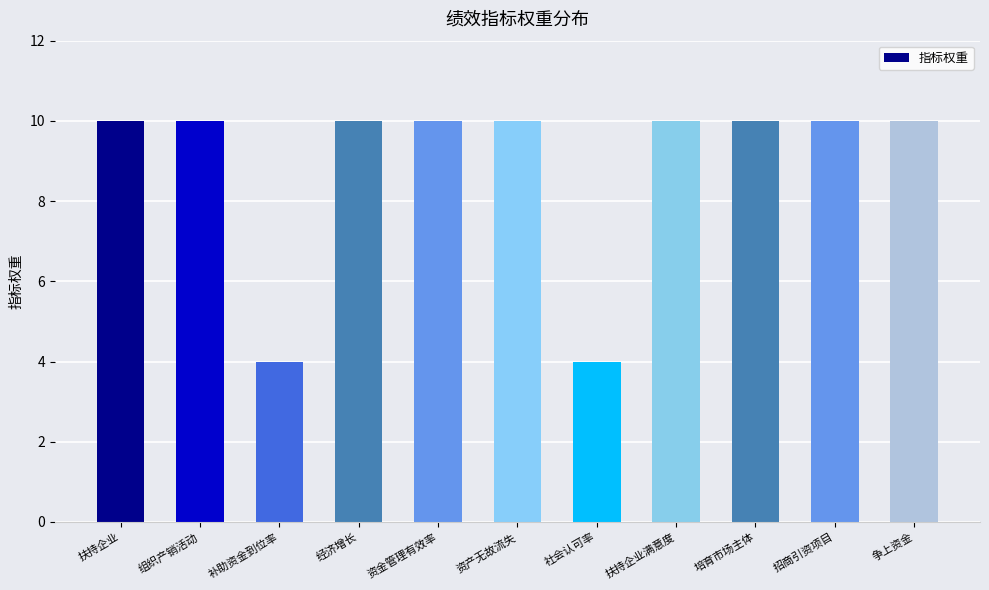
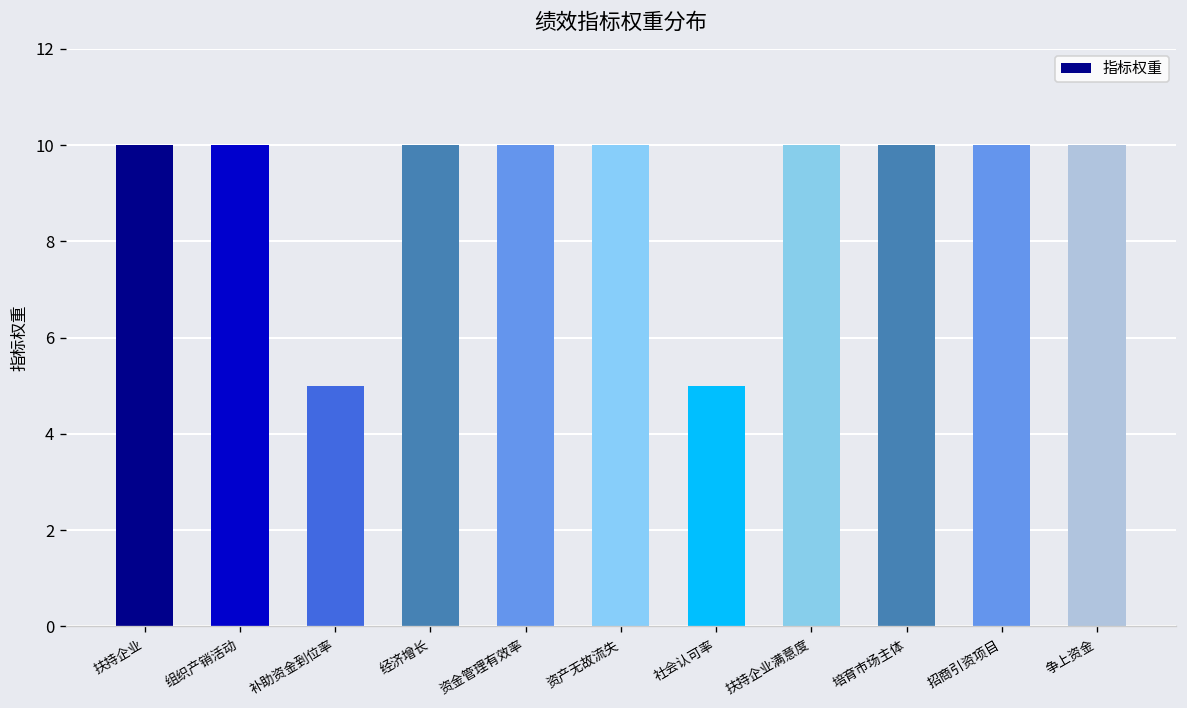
补助资金到位率: 4 -> 5
社会认可率: 4 -> 5
